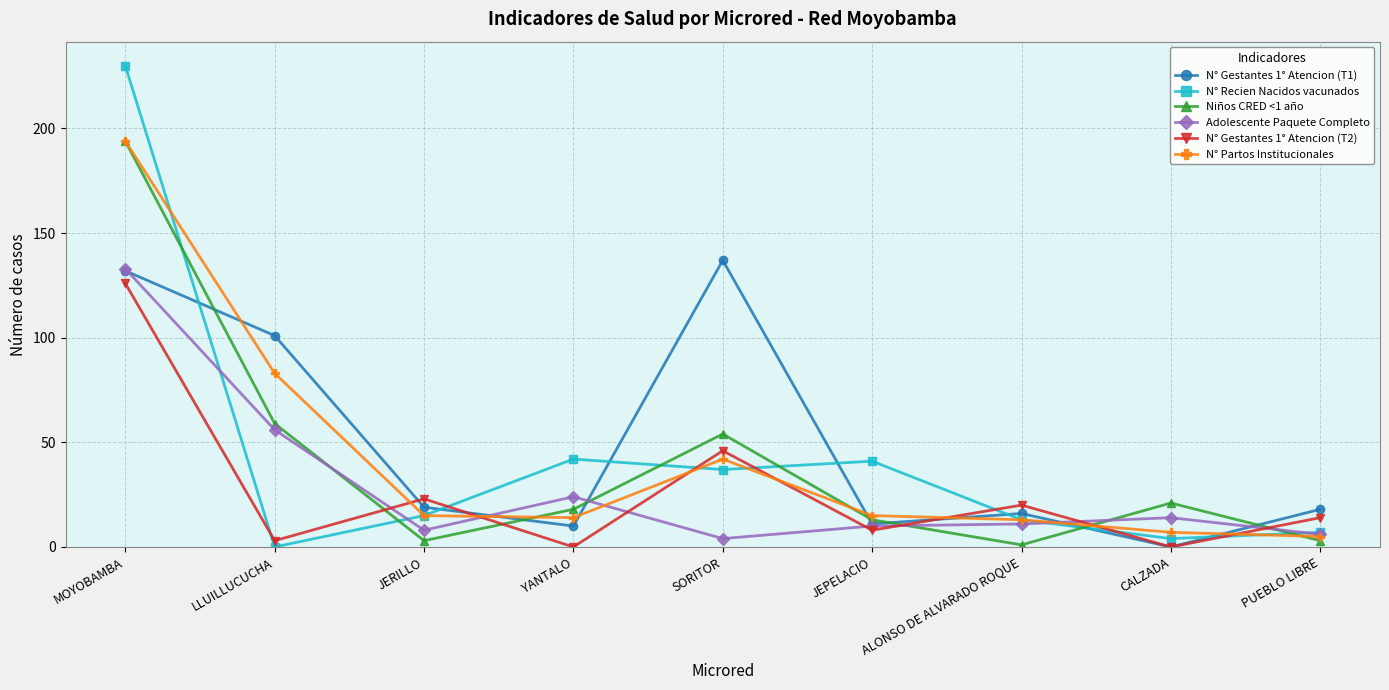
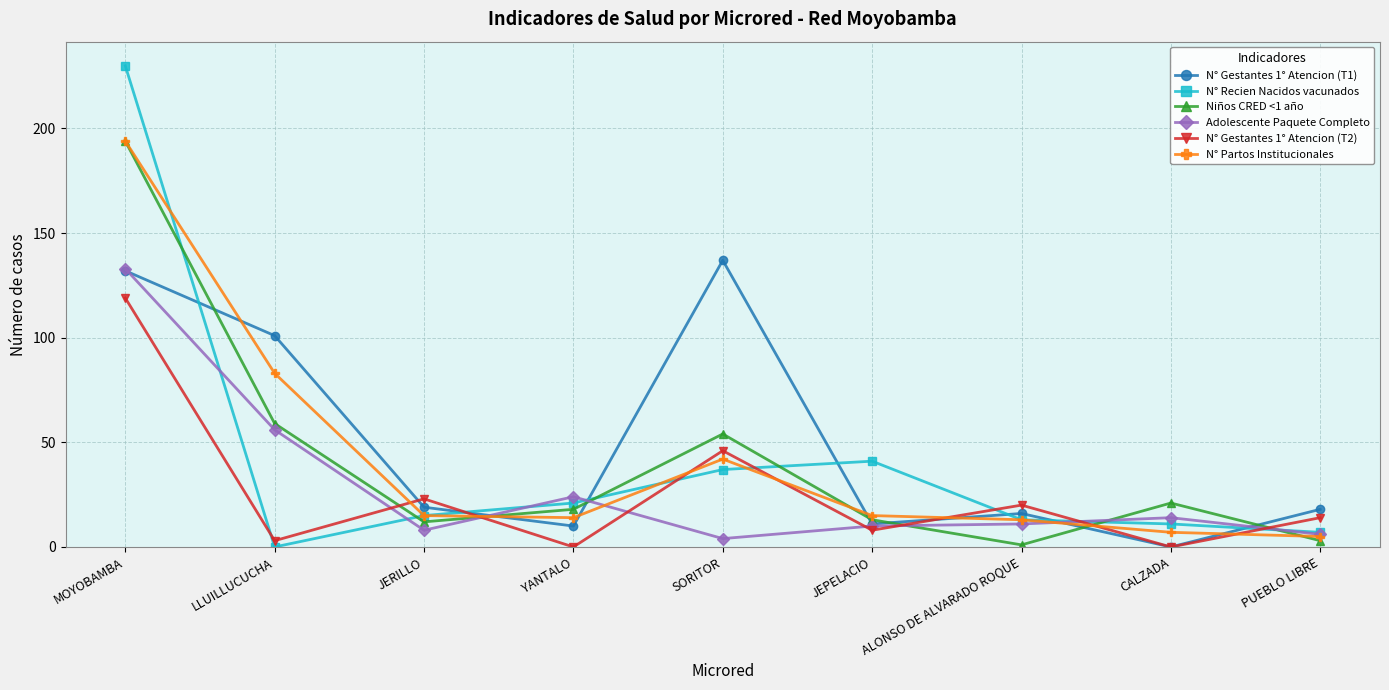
N° Gestantes 1° Atencion (T2), MOYOBAMBA: 126 -> 119
Niños CRED <1 año, JERILLO: 3 -> 12
N° Recien Nacidos vacunados, YANTALO: 42 -> 21
N° Recien Nacidos vacunados, CALZADA: 4 -> 11
